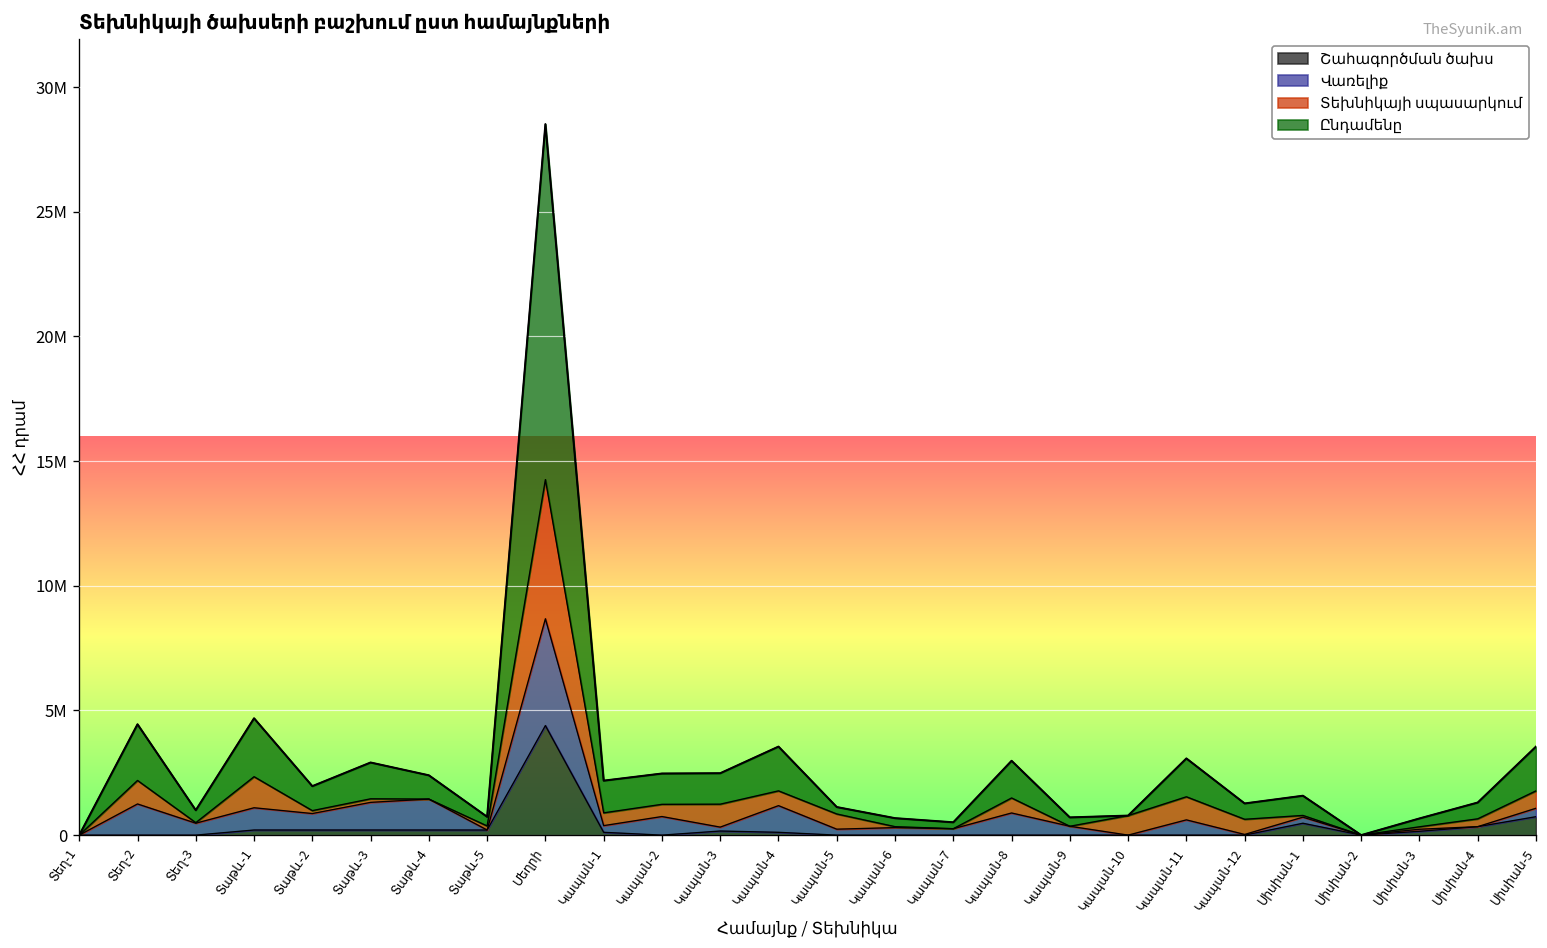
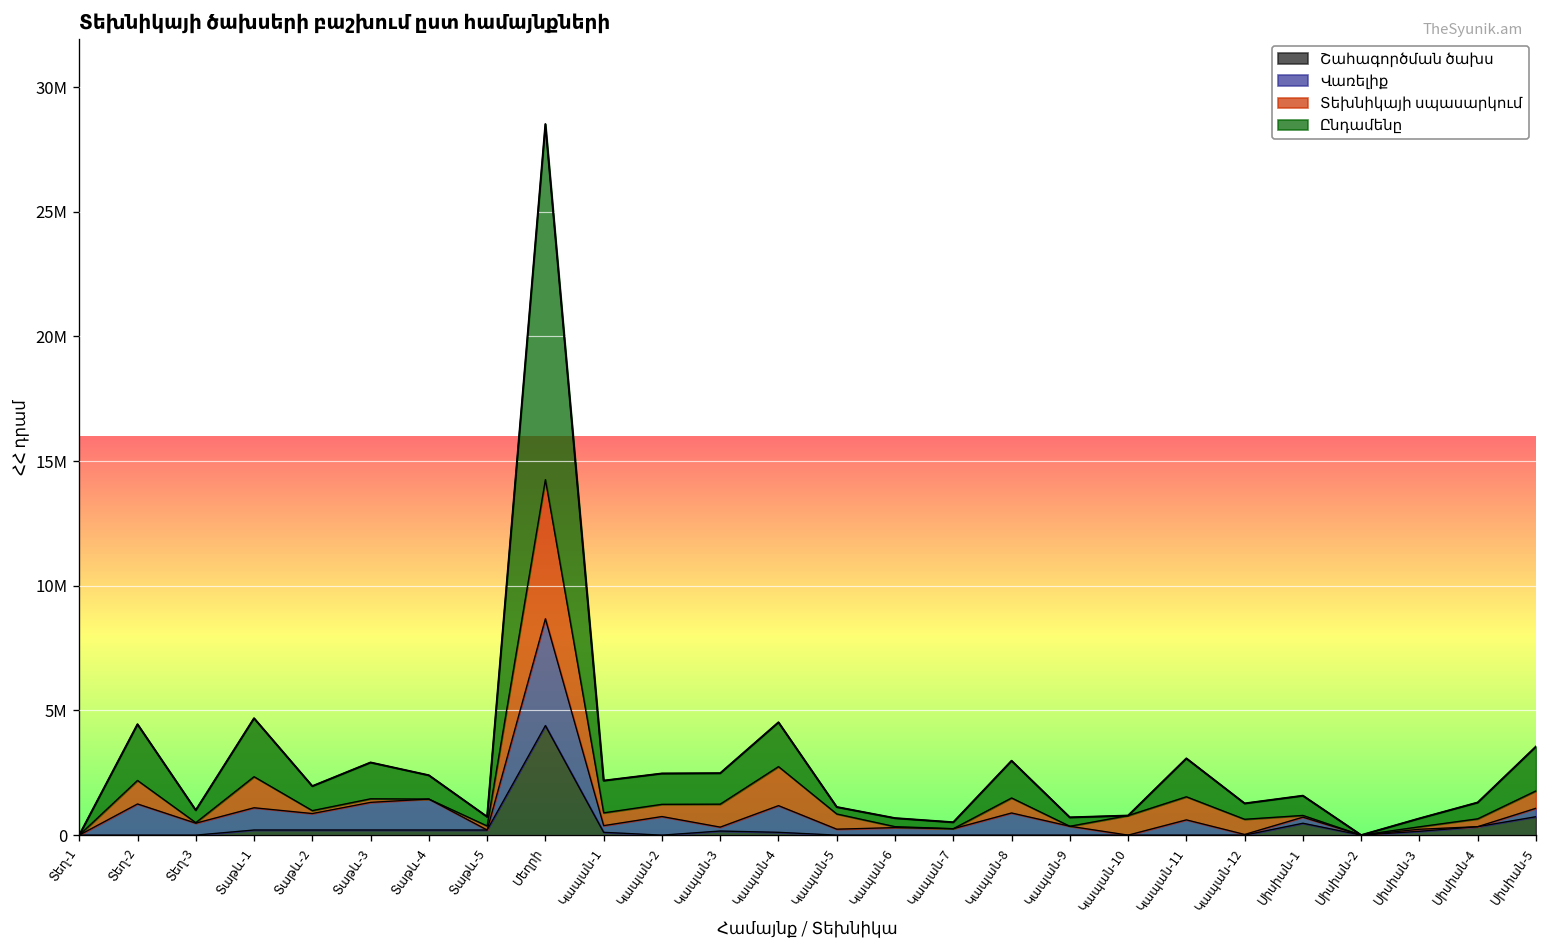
Տեխնիկայի սպասարկում, Կապան-4: 600000 -> 1600000
